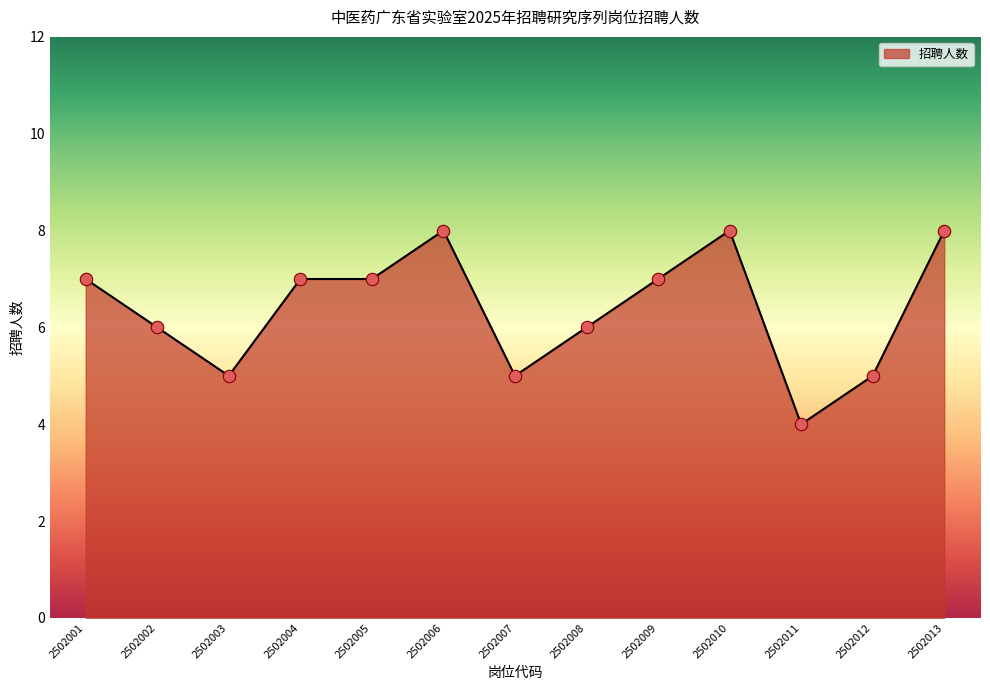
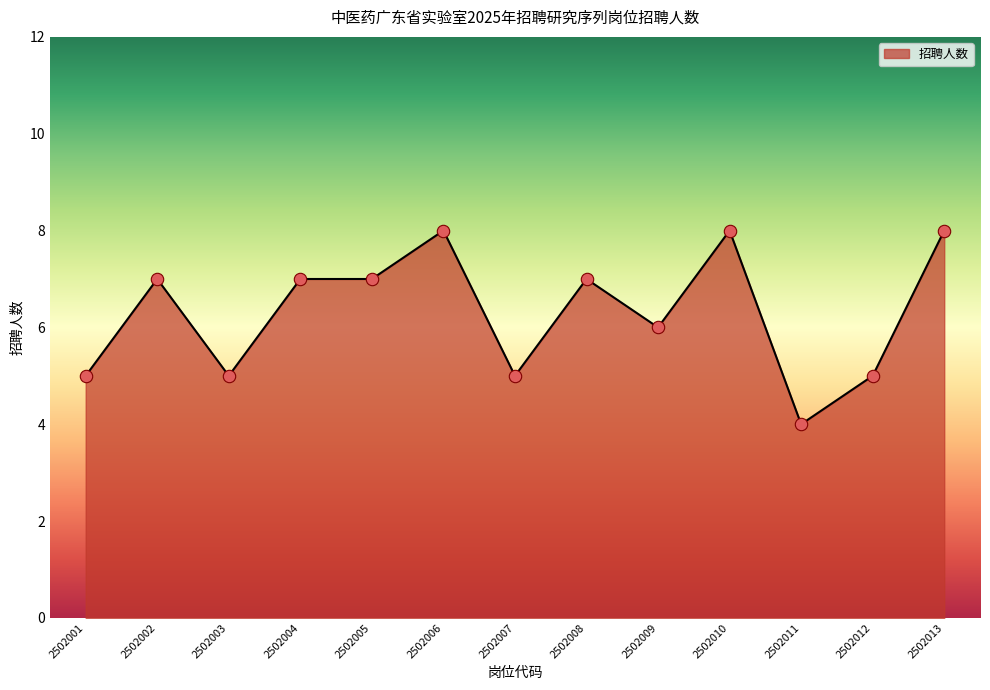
2502001: 7 -> 5
2502002: 6 -> 7
2502008: 6 -> 7
2502009: 7 -> 6
